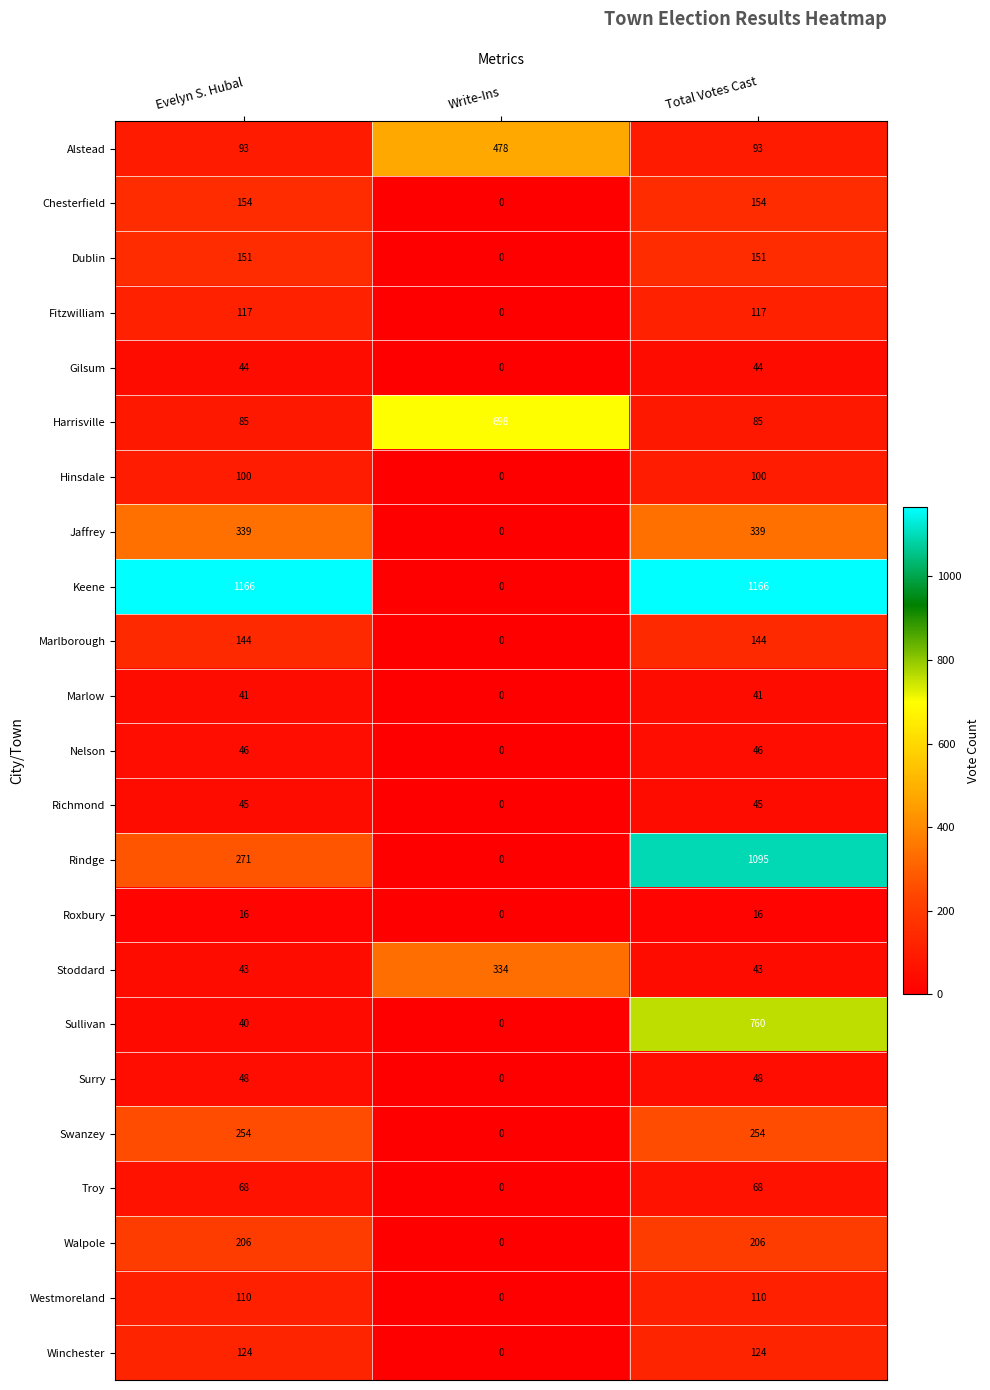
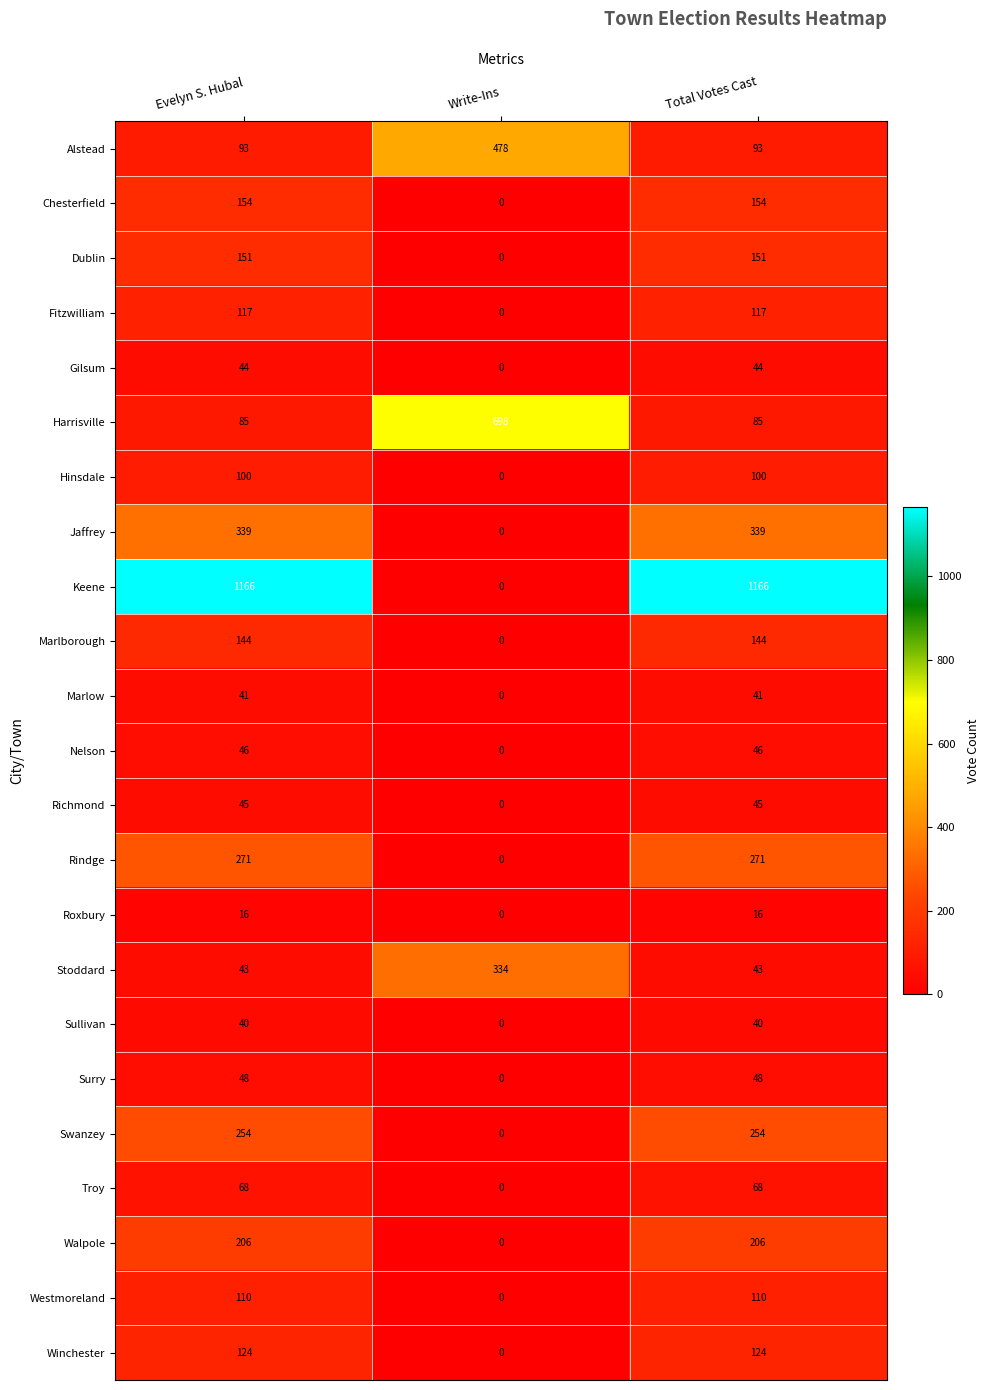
Rindge, Total Votes Cast: 1095 -> 271
Sullivan, Total Votes Cast: 760 -> 40
